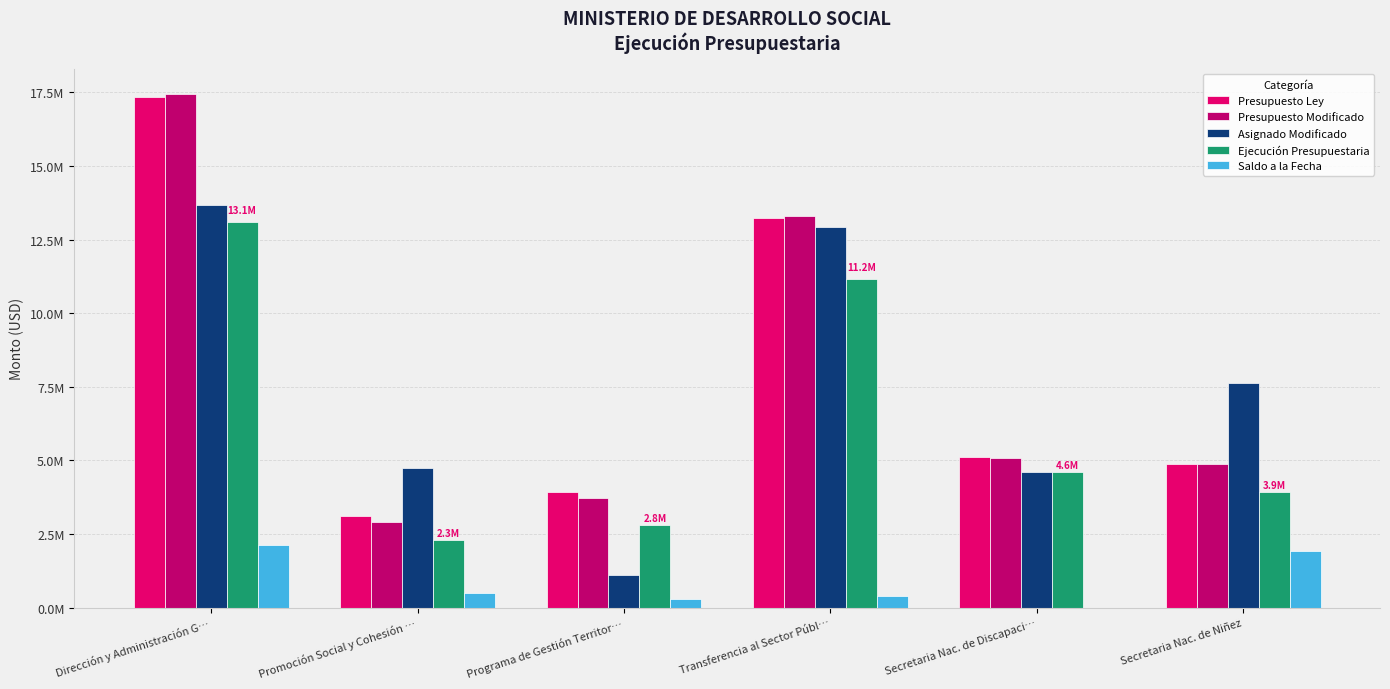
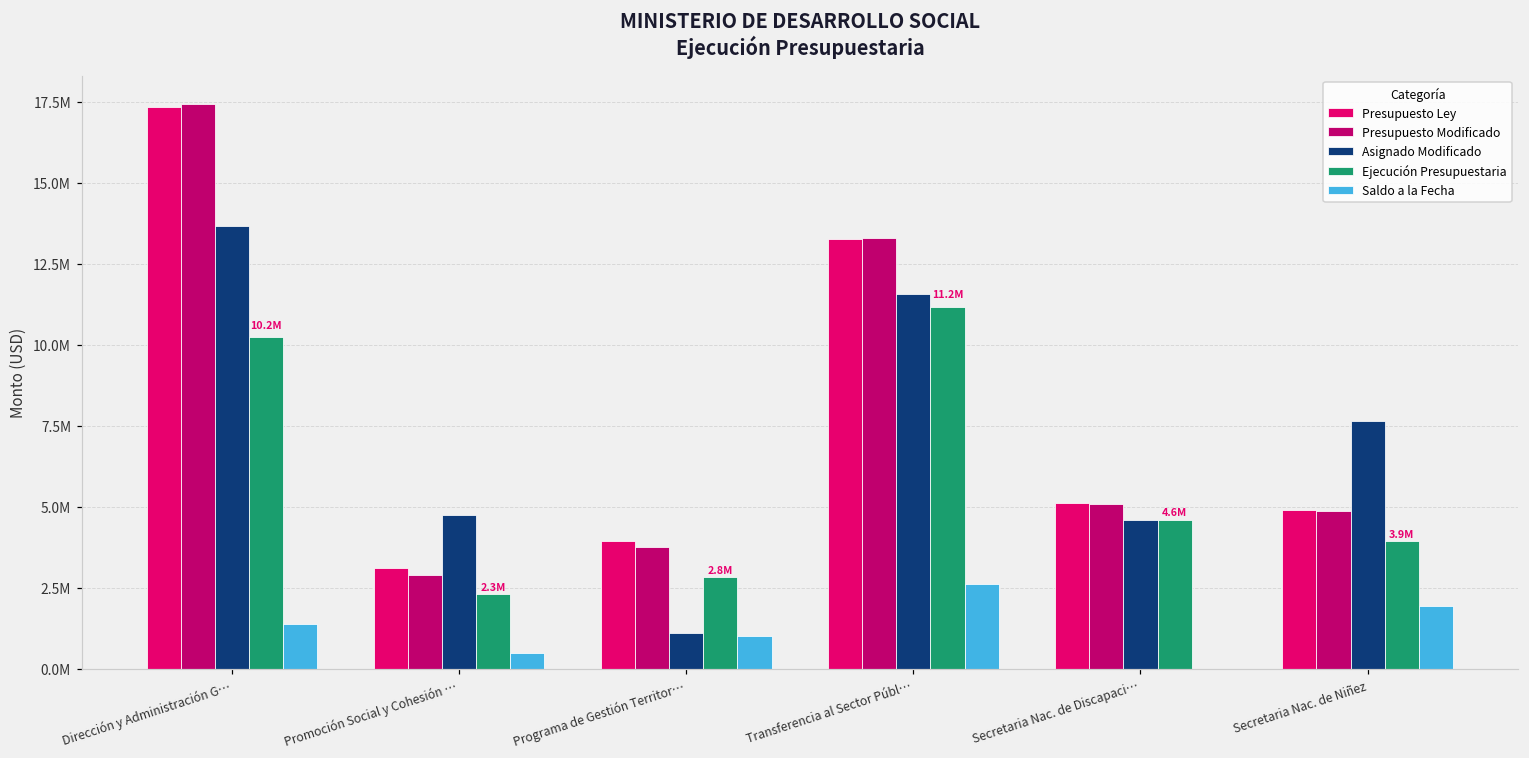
Ejecución Presupuestaria, Dirección y Administración G…: 13.1M -> 10.2M
Saldo a la Fecha, Dirección y Administración G…: 2100000 -> 1400000
Saldo a la Fecha, Programa de Gestión Territor…: 300000 -> 1000000
Asignado Modificado, Transferencia al Sector Públ…: 12900000 -> 11600000
Saldo a la Fecha, Transferencia al Sector Públ…: 400000 -> 2600000
